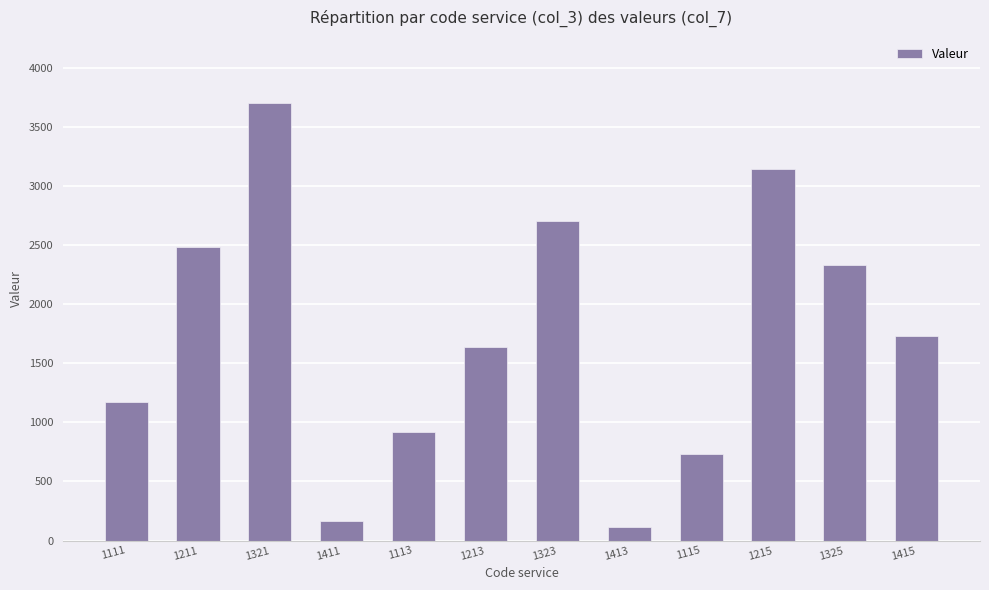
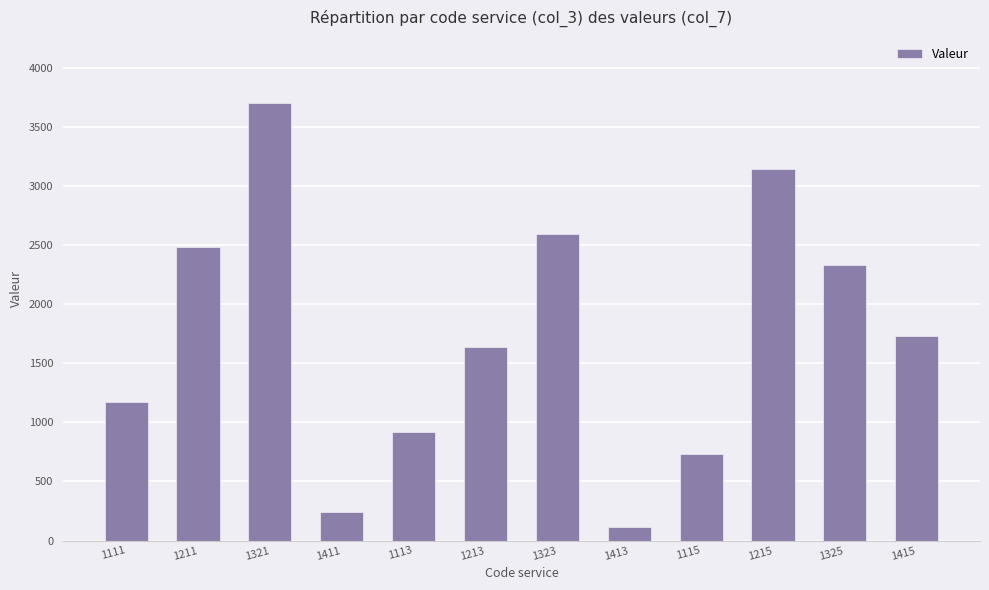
1411: 170 -> 240
1323: 2710 -> 2590
